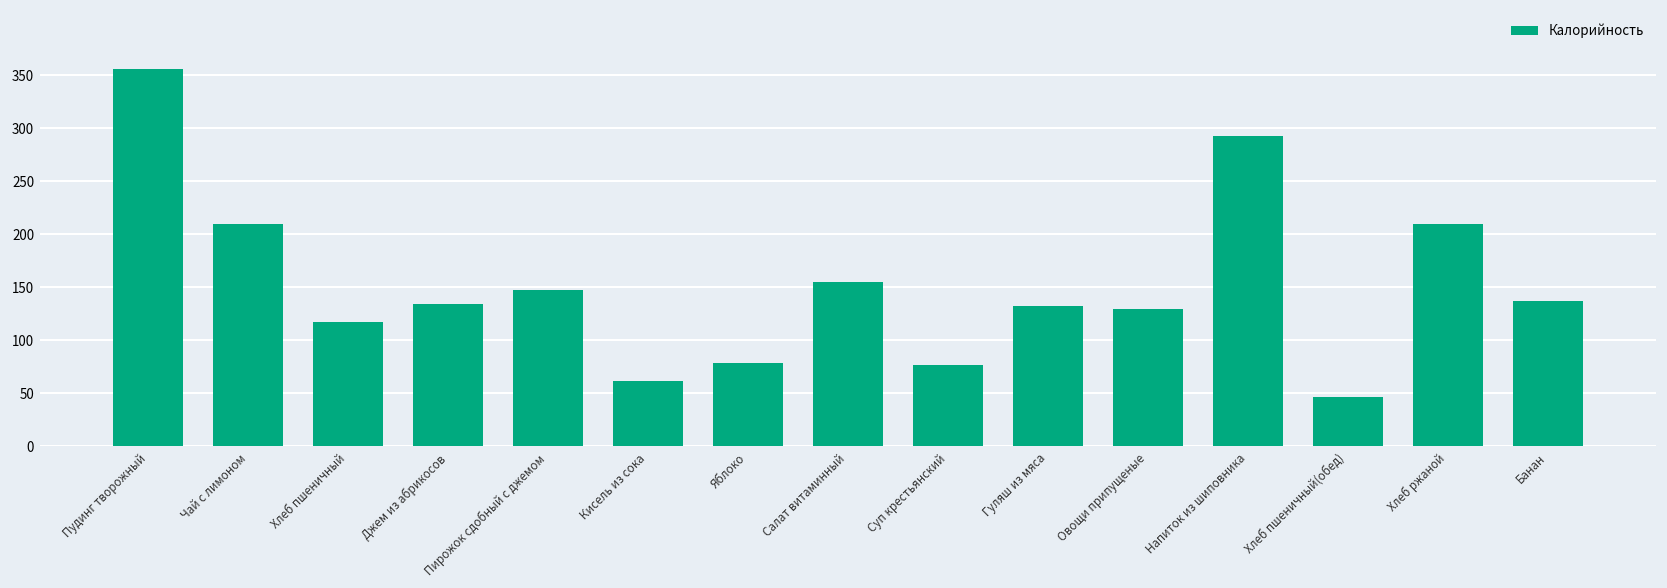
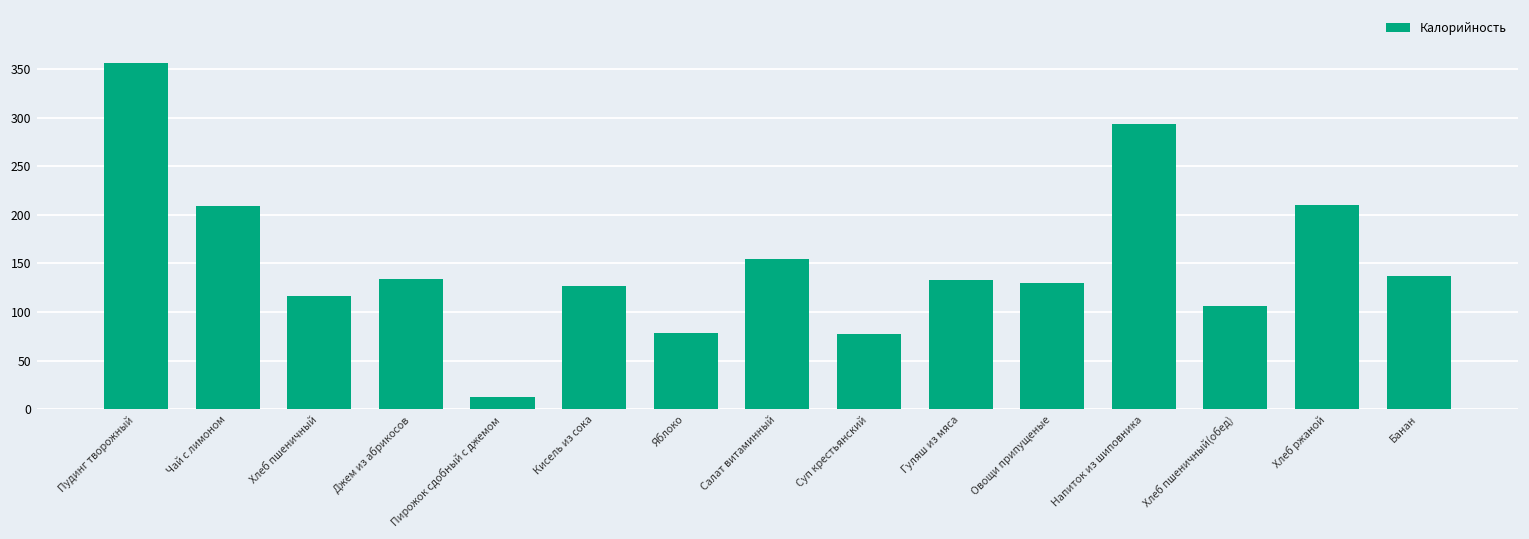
Пирожок сдобный с джемом: 150 -> 10
Кисель из сока: 60 -> 130
Хлеб пшеничный(обед): 50 -> 110
